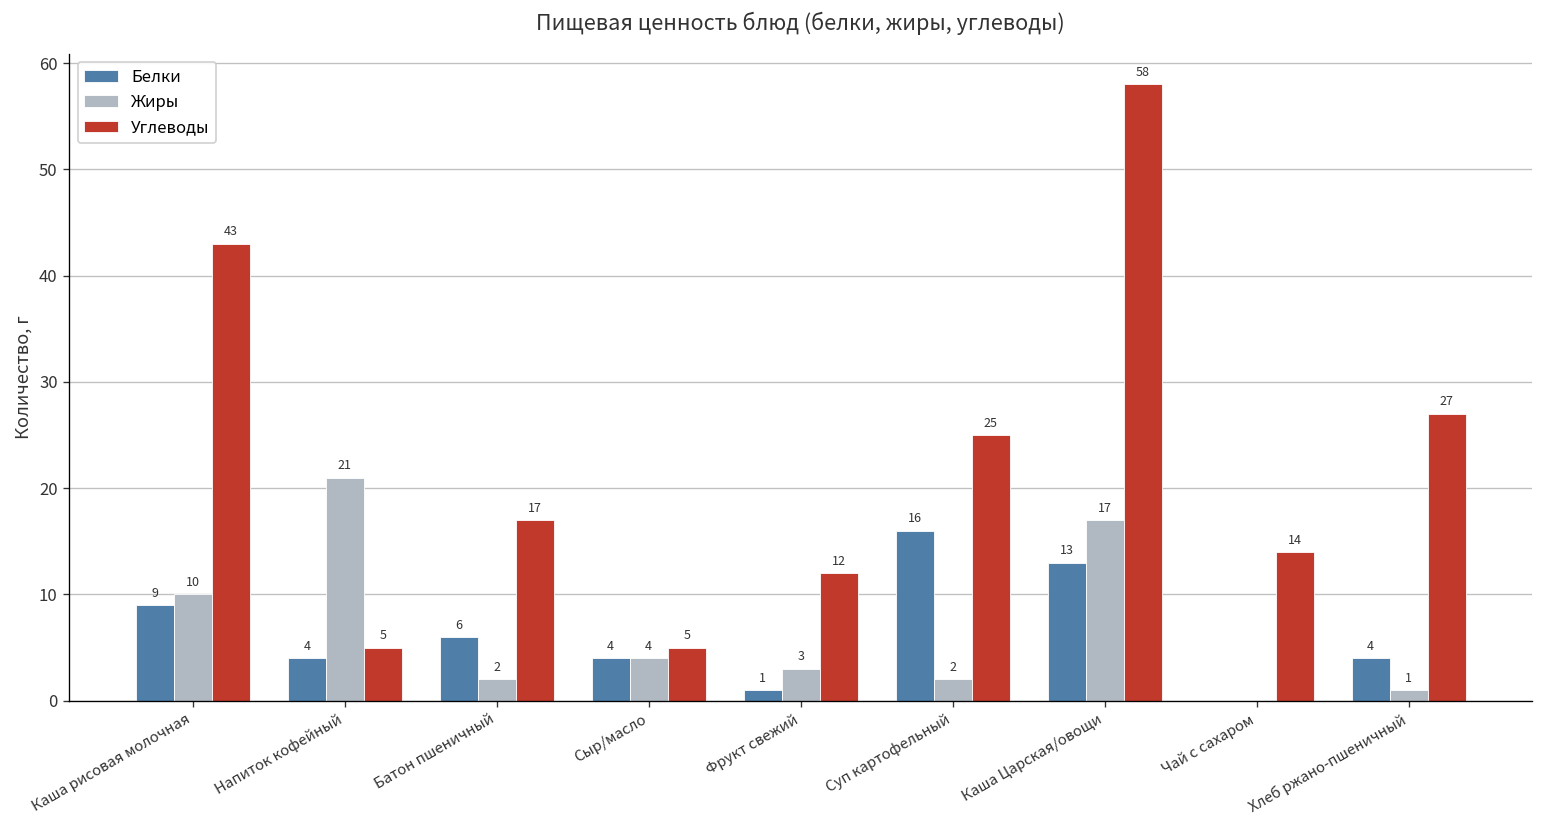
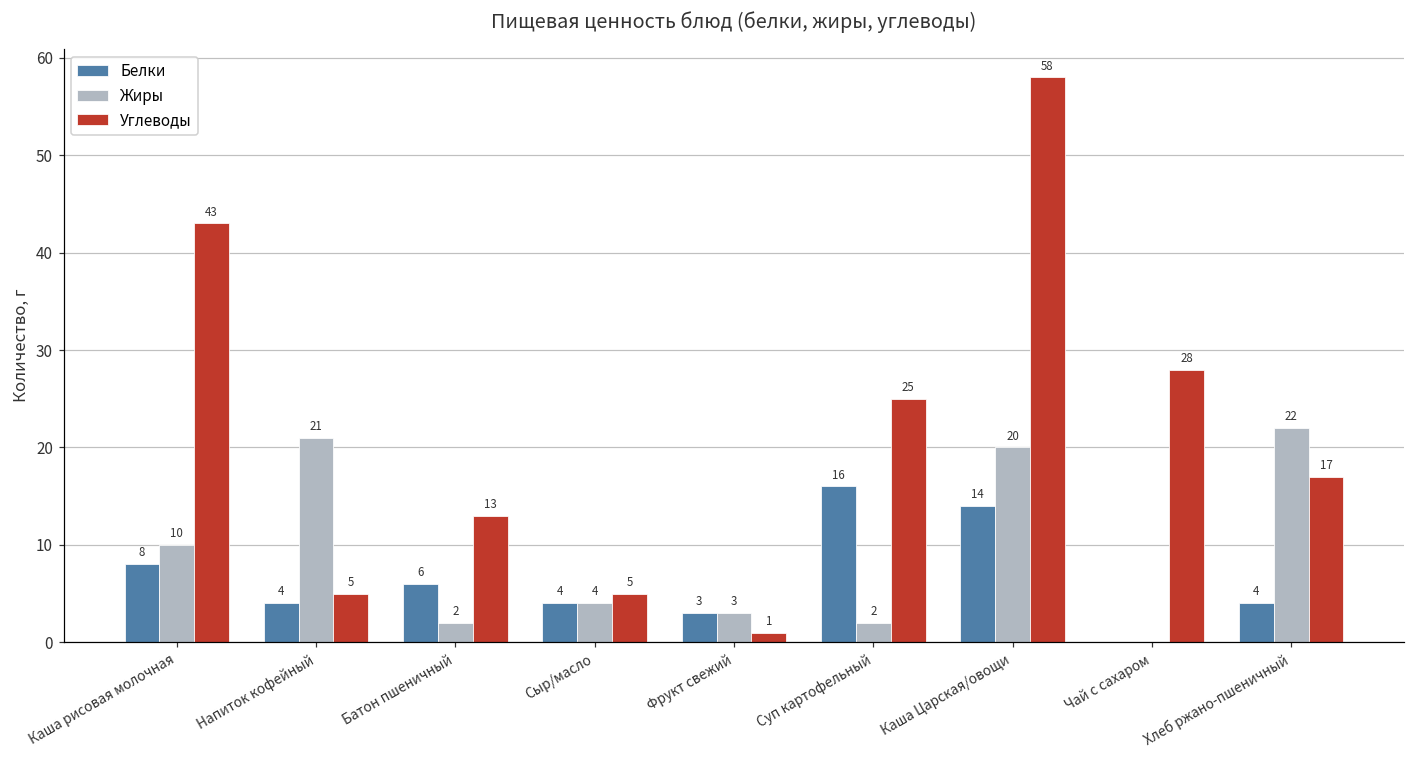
Белки, Каша рисовая молочная: 9 -> 8
Углеводы, Батон пшеничный: 17 -> 13
Белки, Фрукт свежий: 1 -> 3
Углеводы, Фрукт свежий: 12 -> 1
Белки, Каша Царская/овощи: 13 -> 14
Жиры, Каша Царская/овощи: 17 -> 20
Углеводы, Чай с сахаром: 14 -> 28
Жиры, Хлеб ржано-пшеничный: 1 -> 22
Углеводы, Хлеб ржано-пшеничный: 27 -> 17
